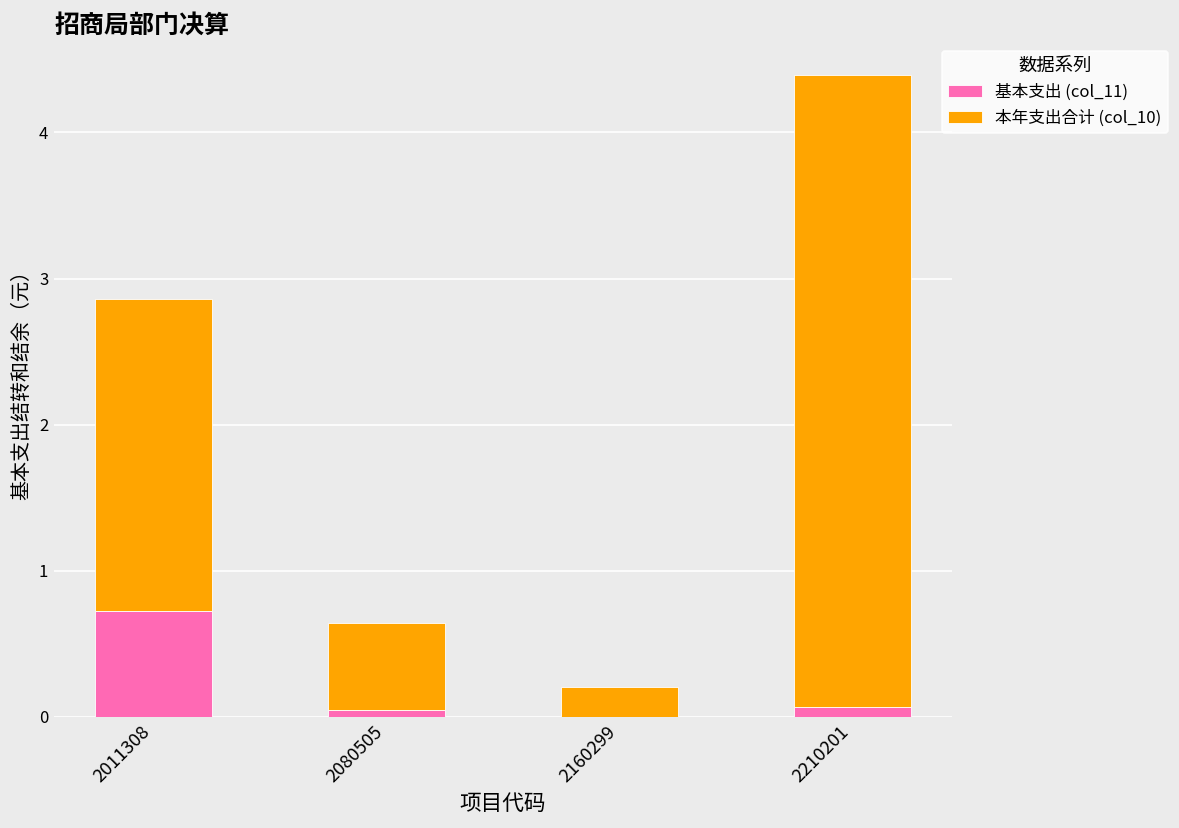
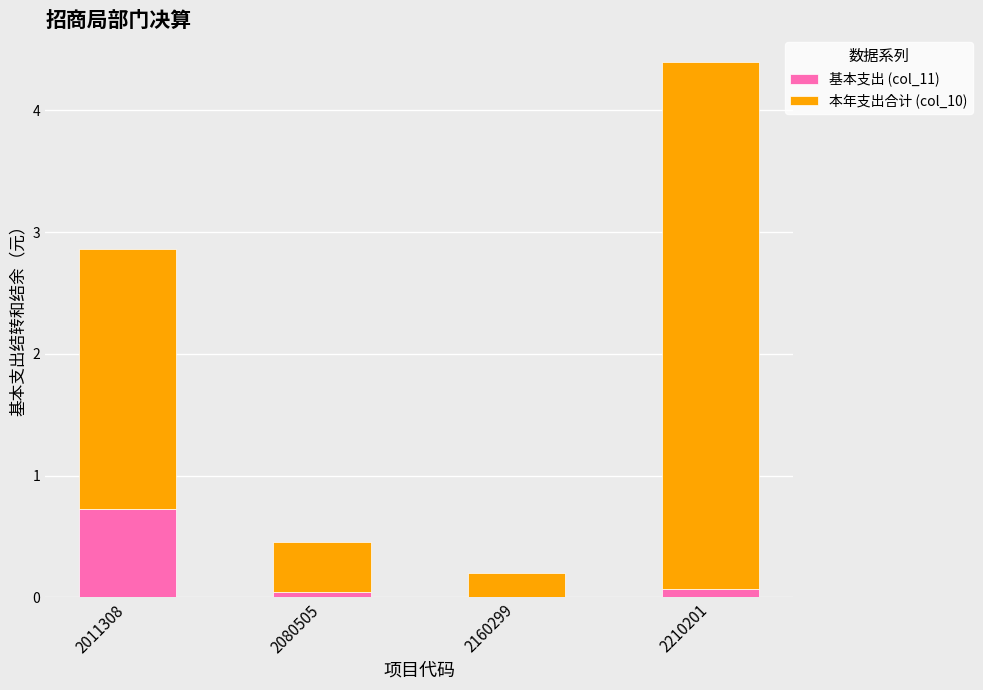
本年支出合计 (col_10), 2080505: 0.60 -> 0.41
